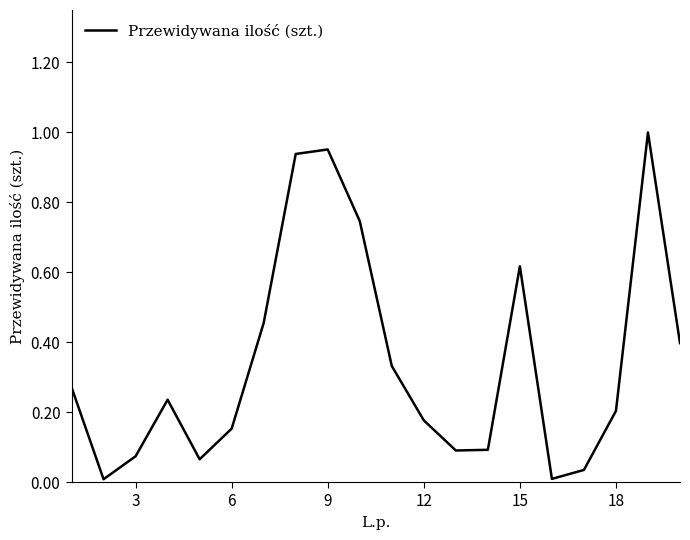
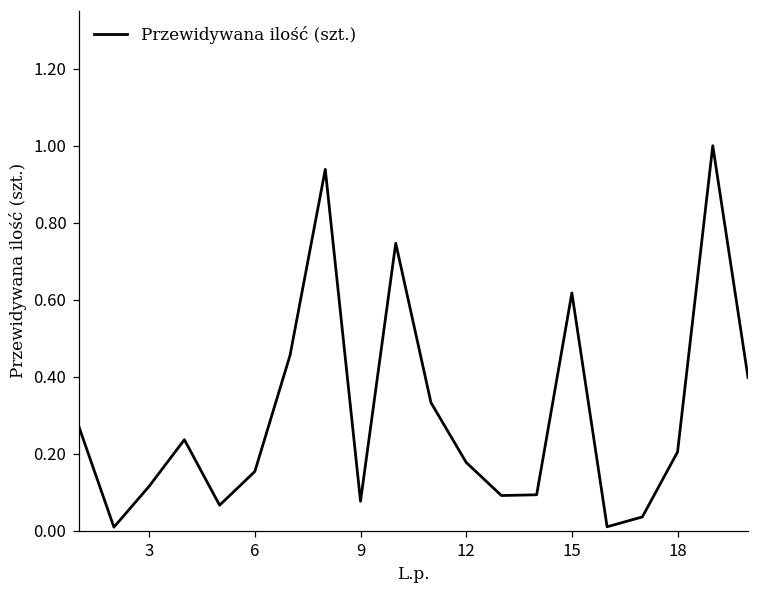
3: 0.07 -> 0.12
9: 0.95 -> 0.08
